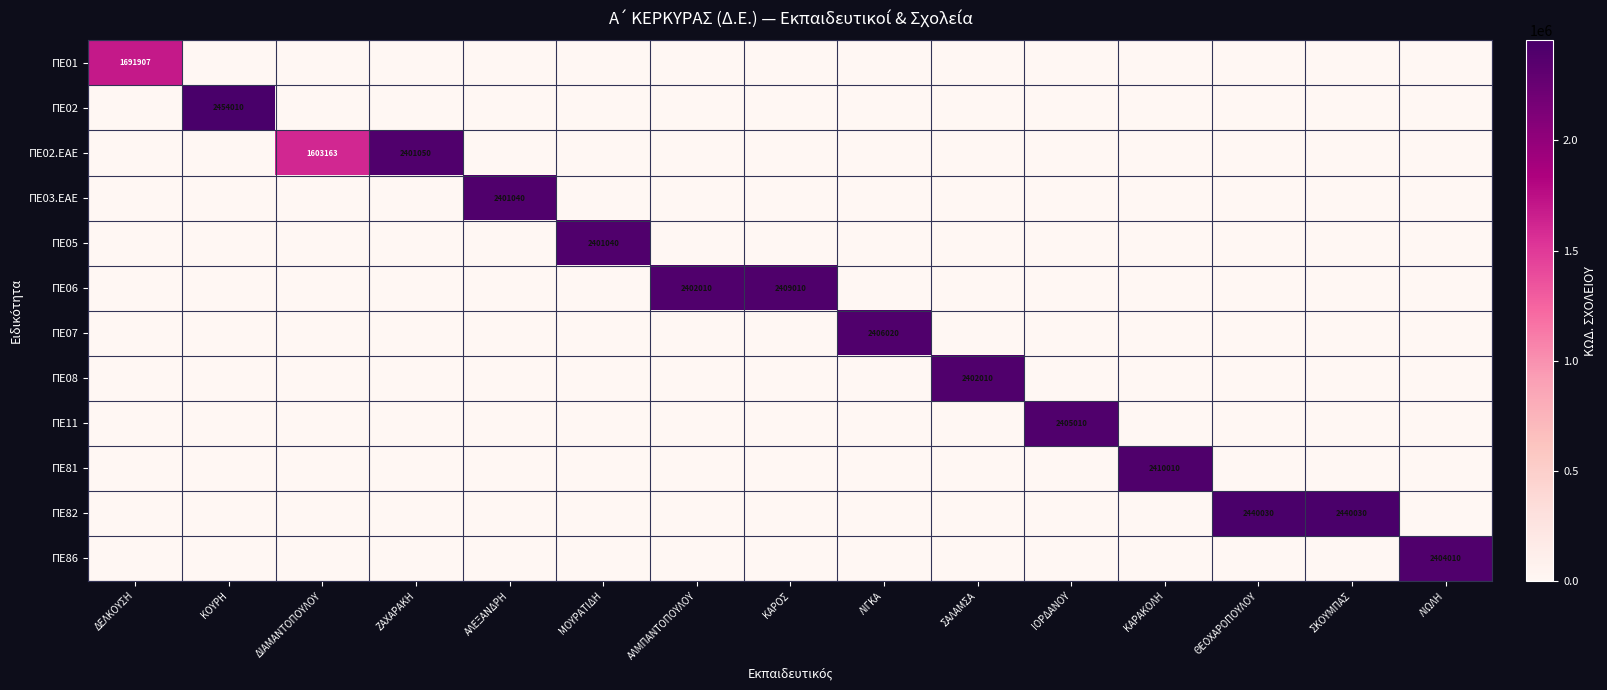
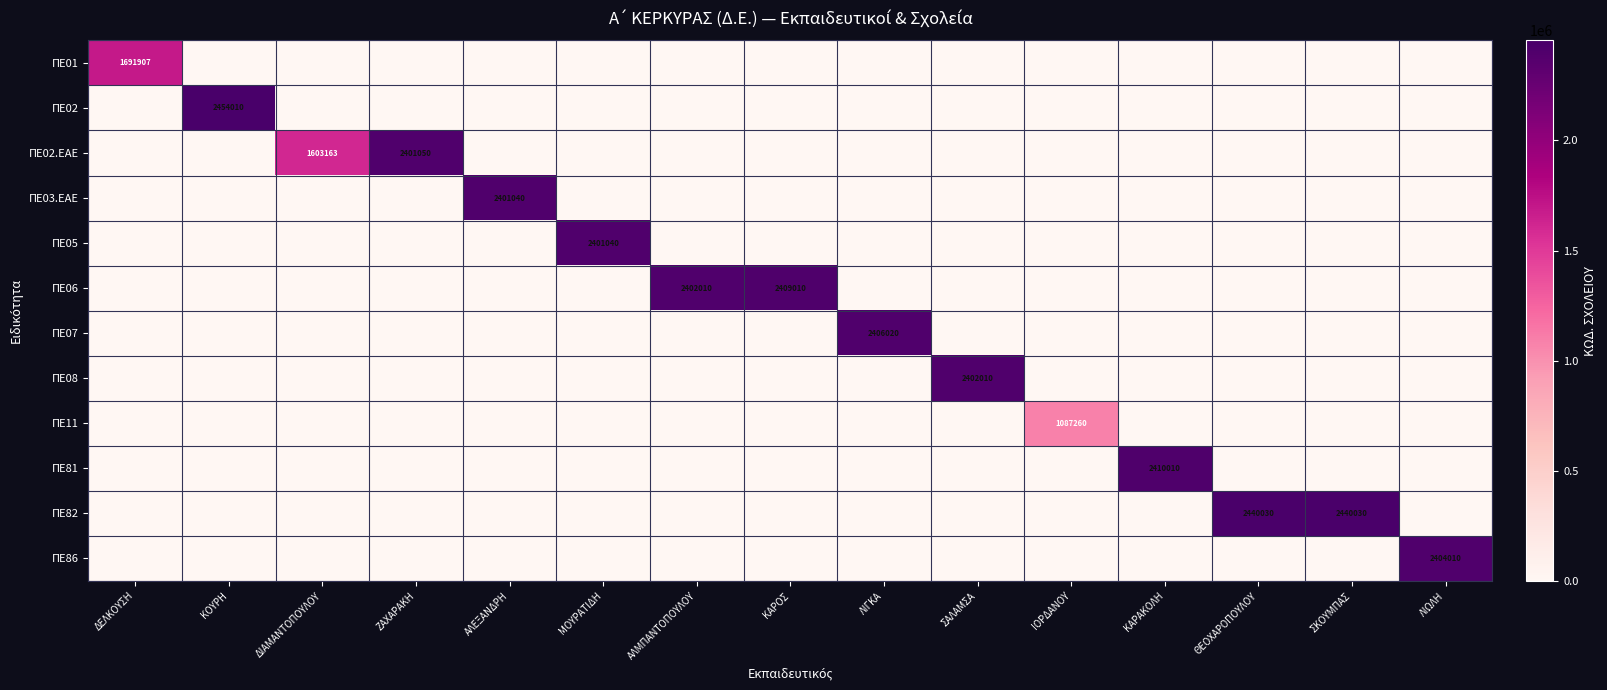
ΠΕ11, ΙΟΡΔΑΝΟΥ: 2405010 -> 1087260
